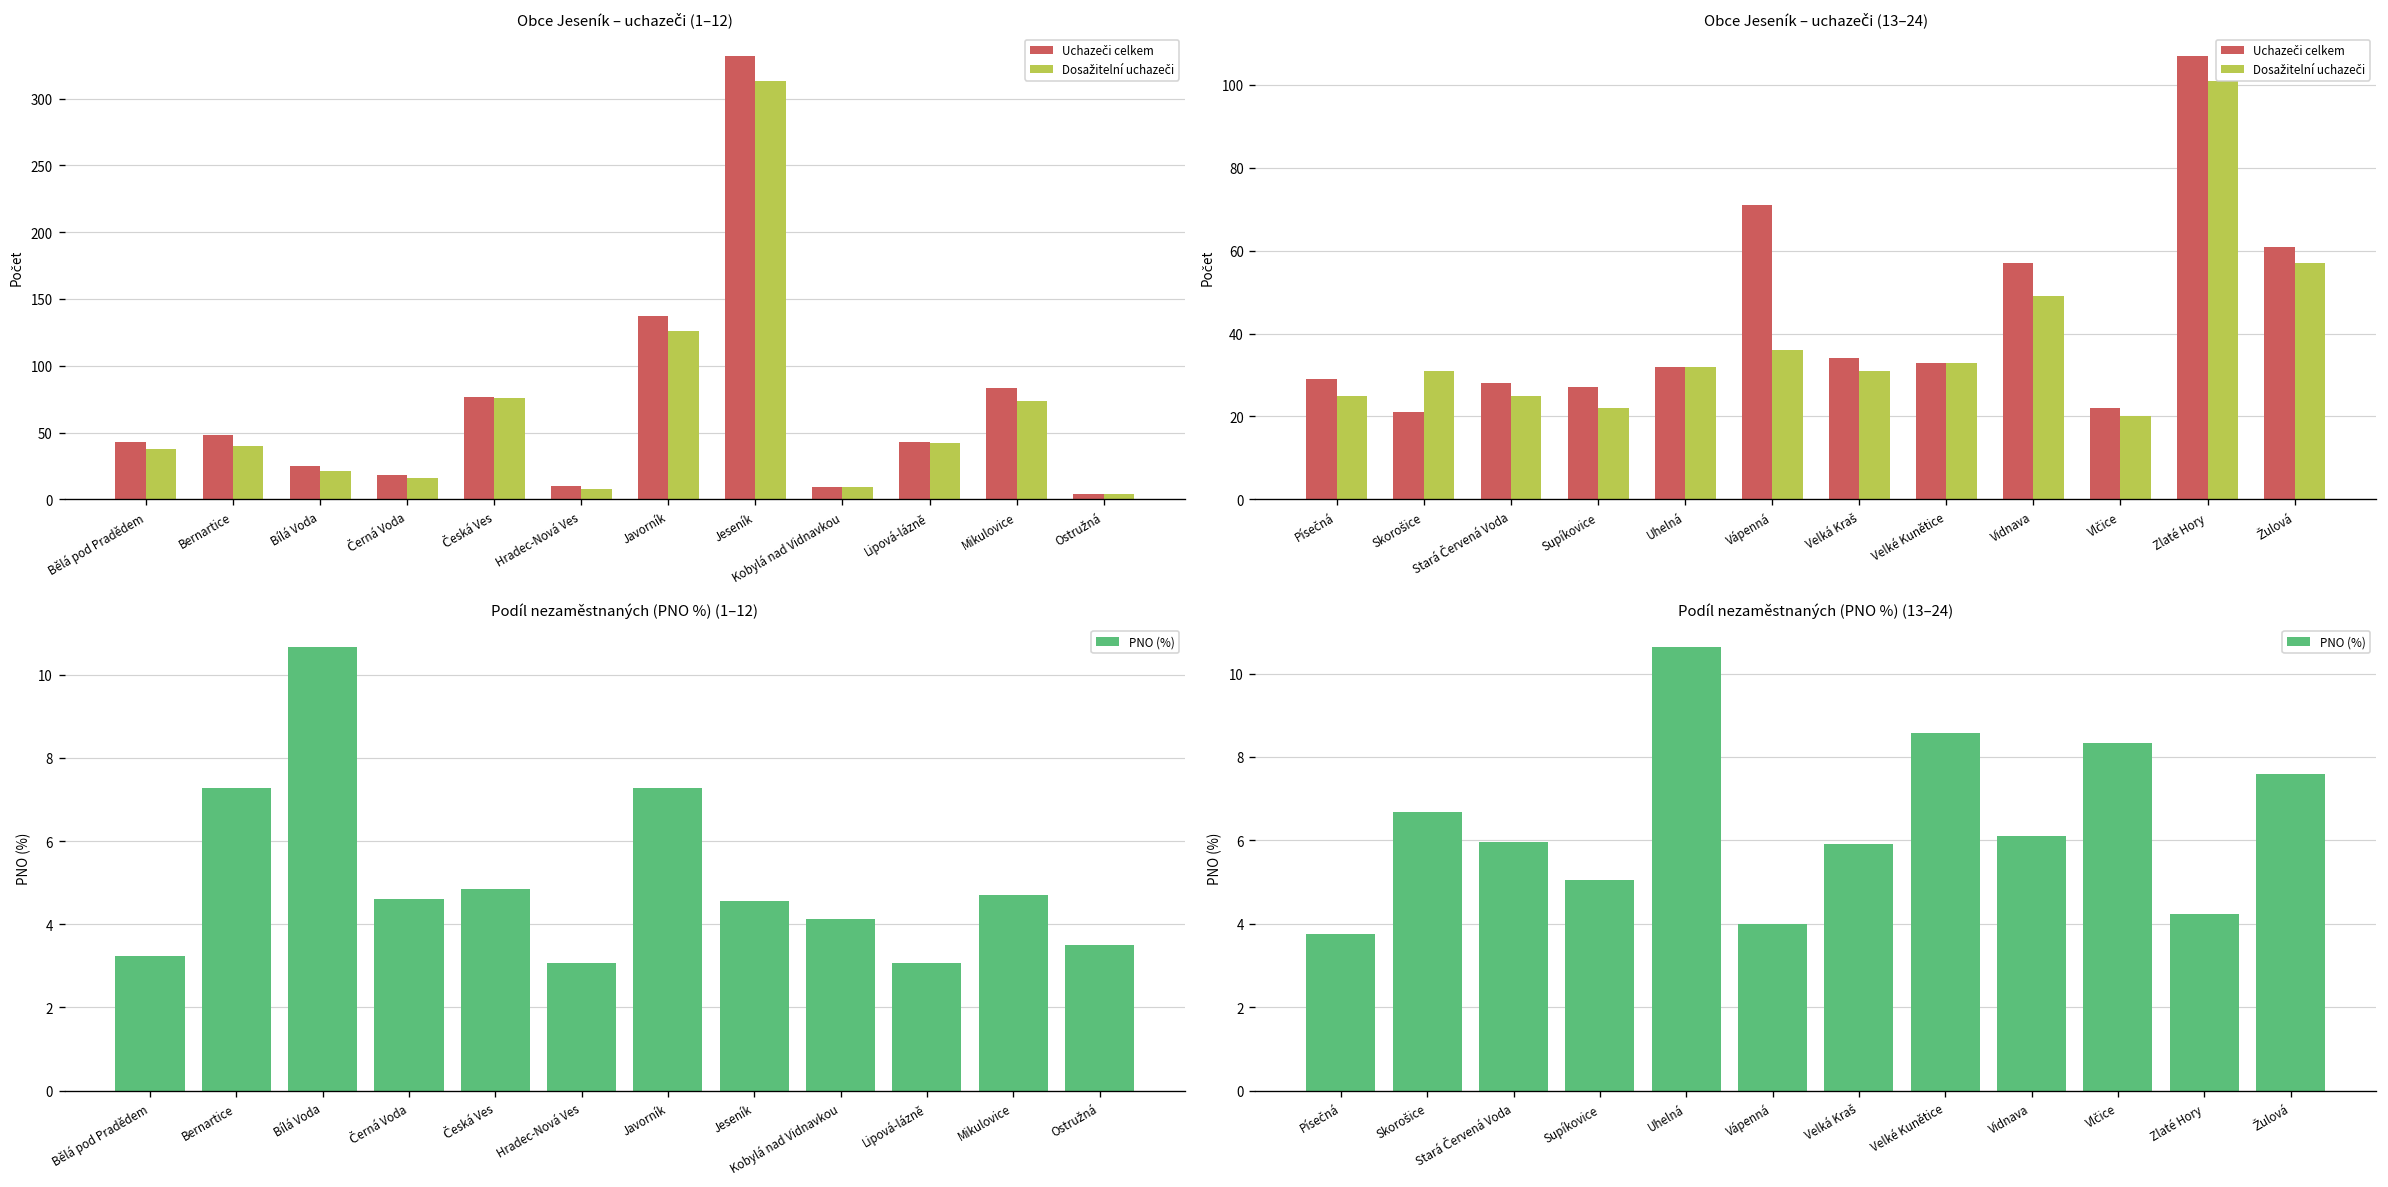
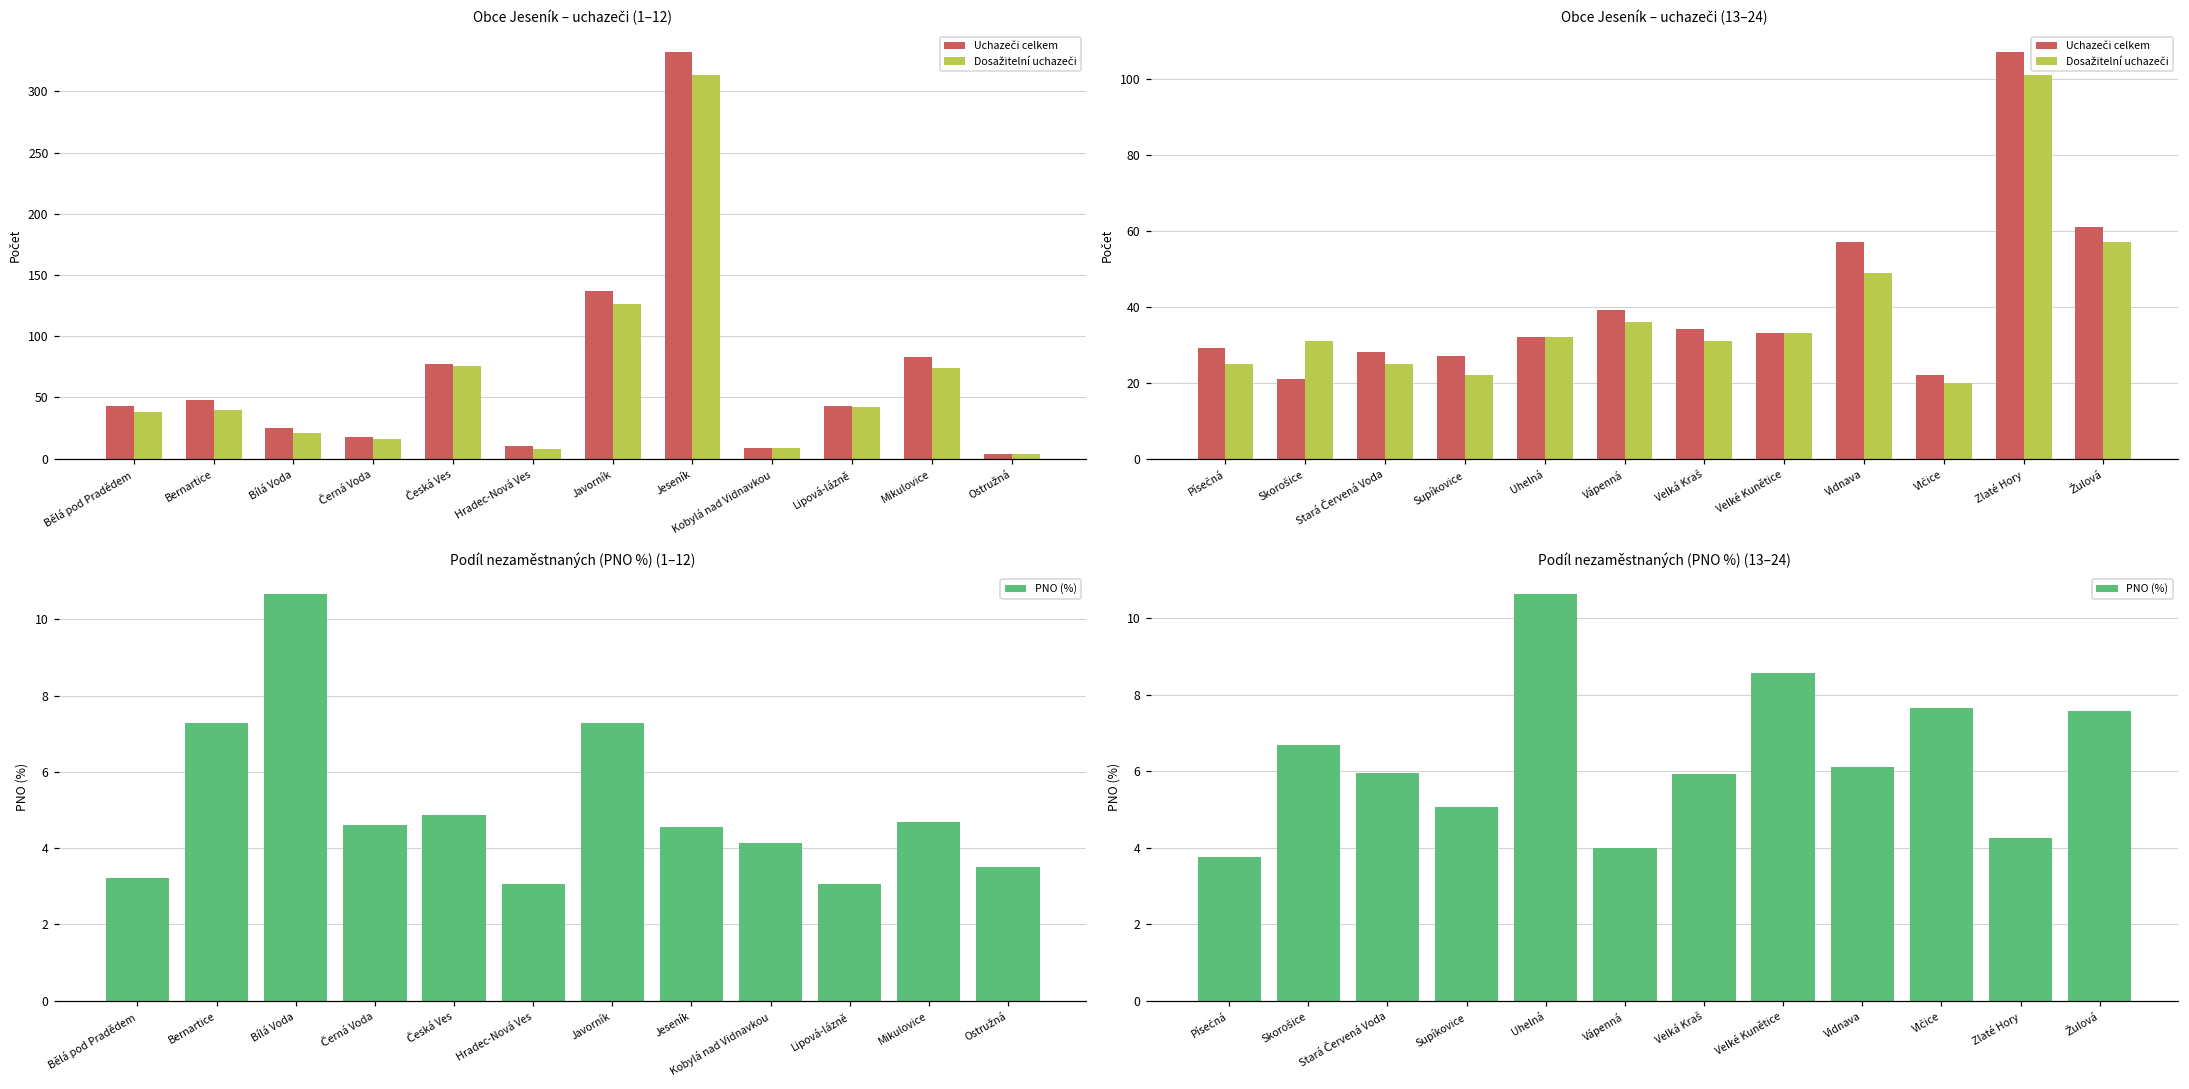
Obce Jeseník – uchazeči (13–24), Uchazeči celkem, Vápenná: 71 -> 39
Podíl nezaměstnaných (PNO %) (13–24), Vlčice: 8.3 -> 7.7
